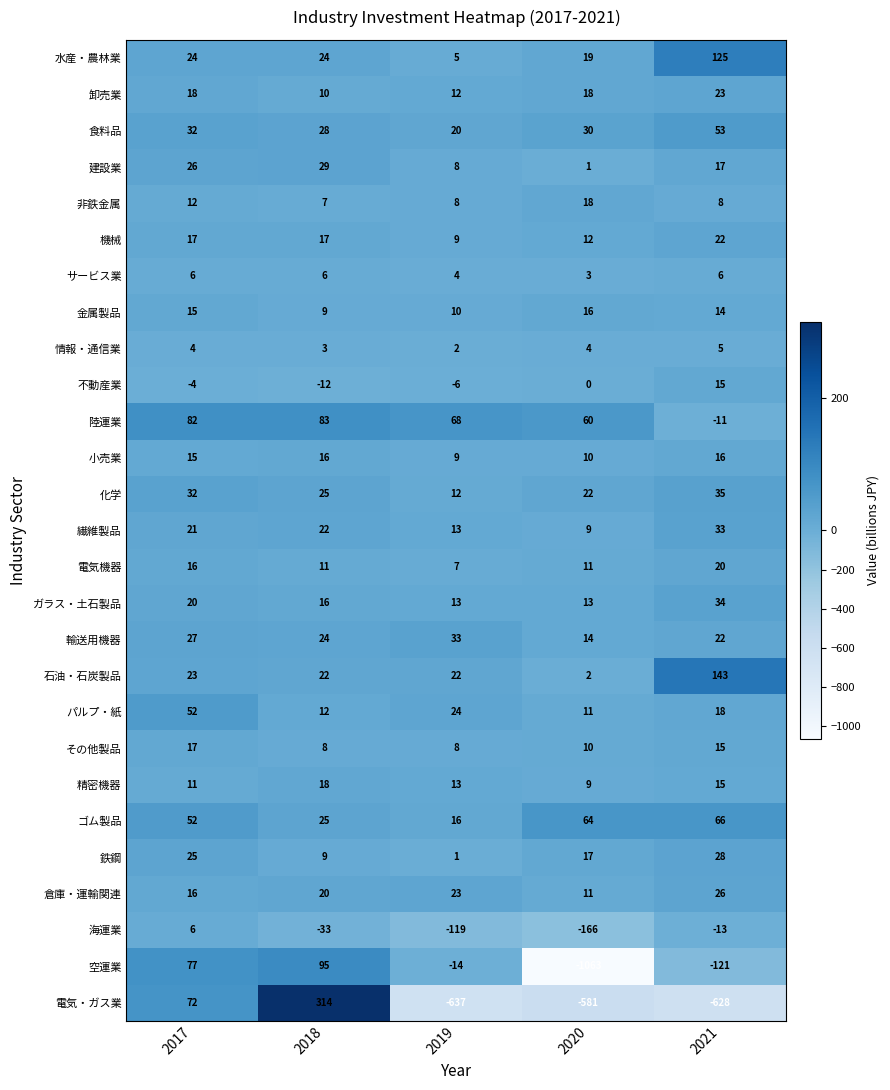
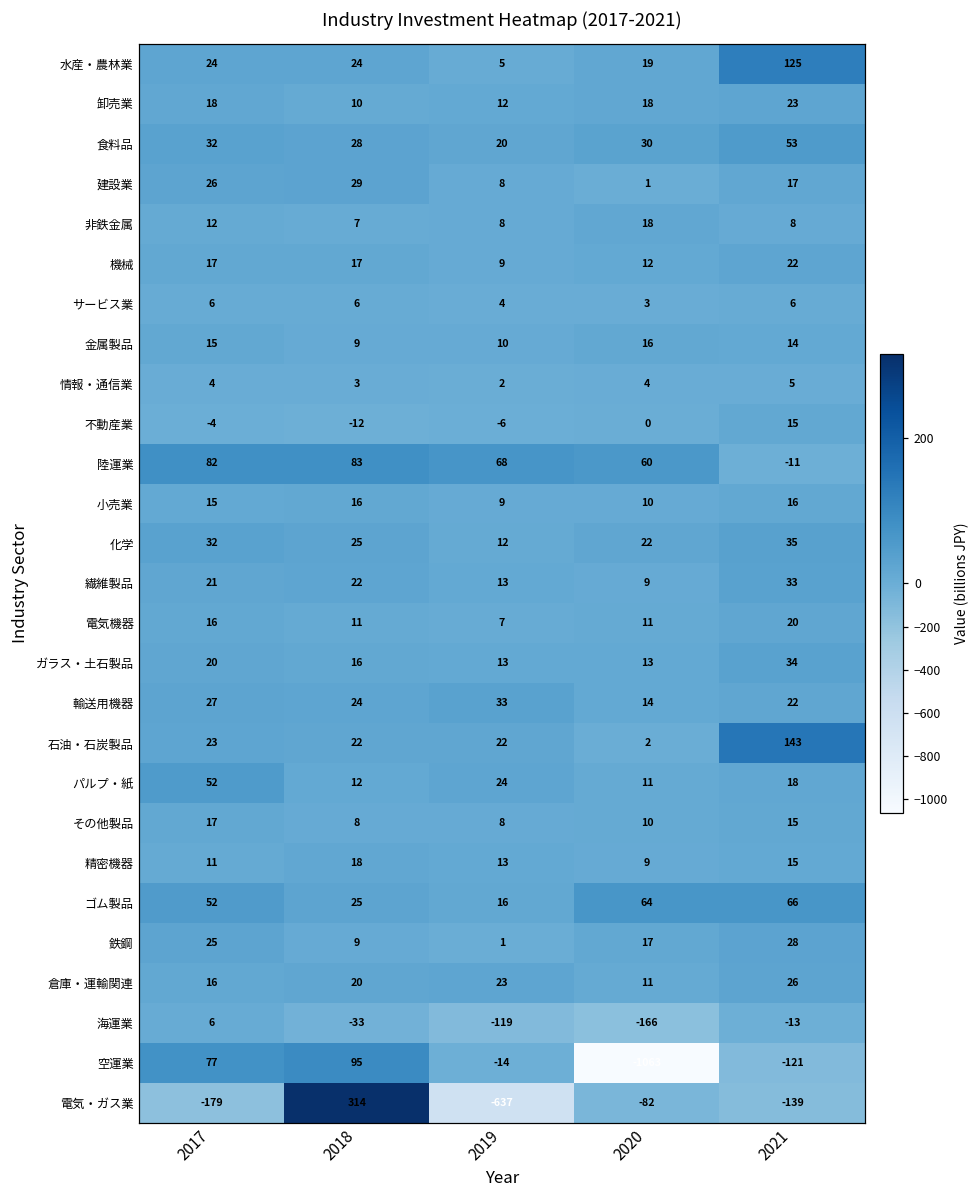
電気・ガス業, 2017: 72 -> -179
電気・ガス業, 2020: -581 -> -82
電気・ガス業, 2021: -628 -> -139
